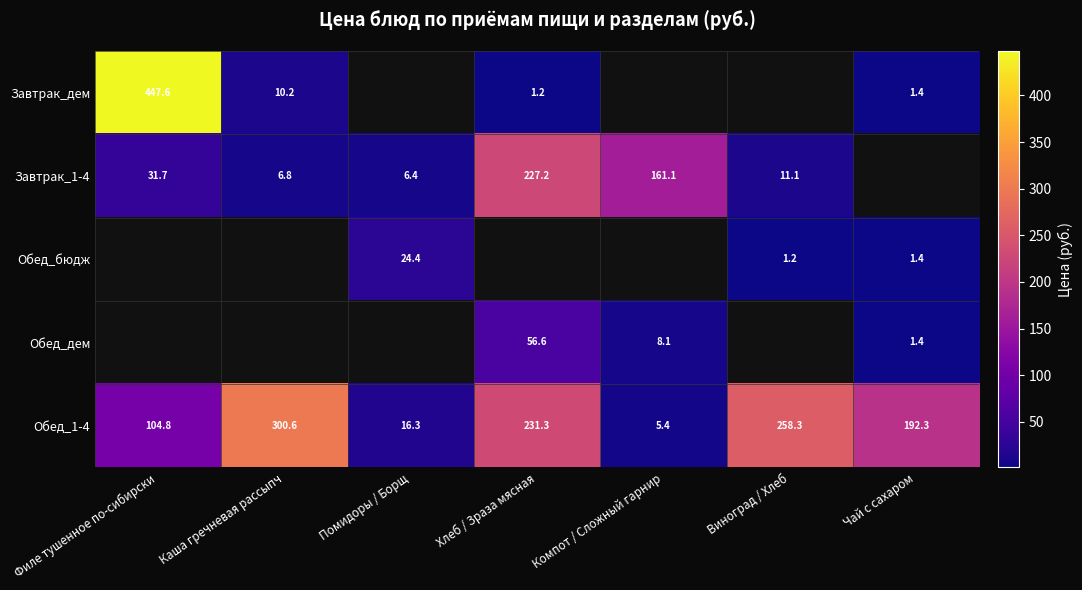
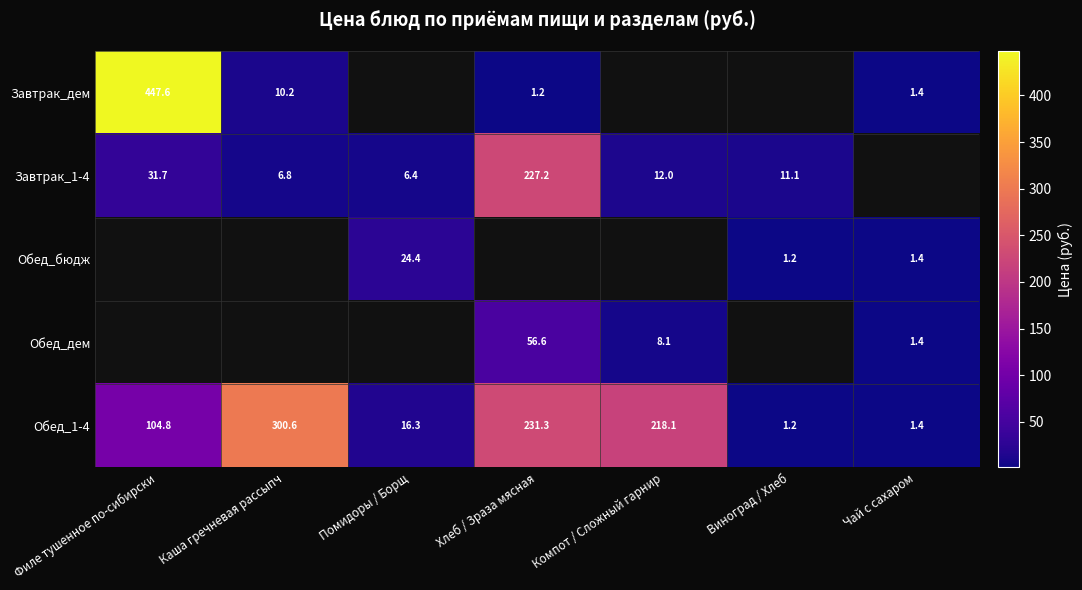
Завтрак_1-4, Компот / Сложный гарнир: 161.1 -> 12.0
Обед_1-4, Компот / Сложный гарнир: 5.4 -> 218.1
Обед_1-4, Виноград / Хлеб: 258.3 -> 1.2
Обед_1-4, Чай с сахаром: 192.3 -> 1.4
